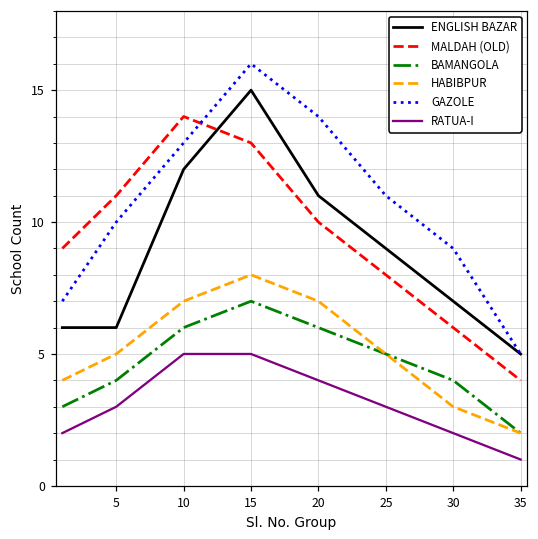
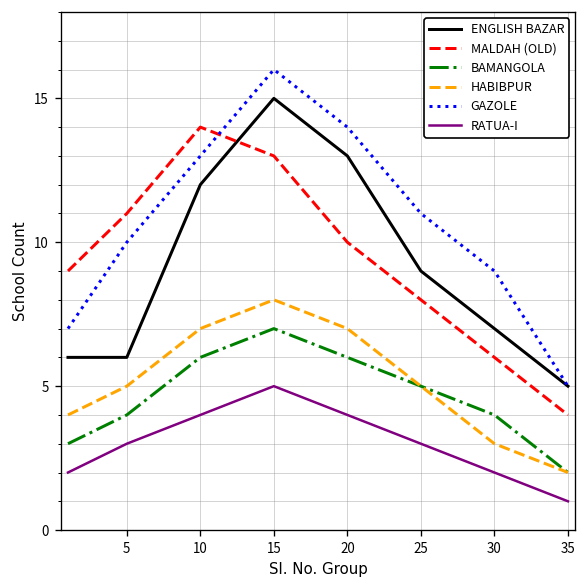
RATUA-I, 10: 5 -> 4
ENGLISH BAZAR, 20: 11 -> 13
